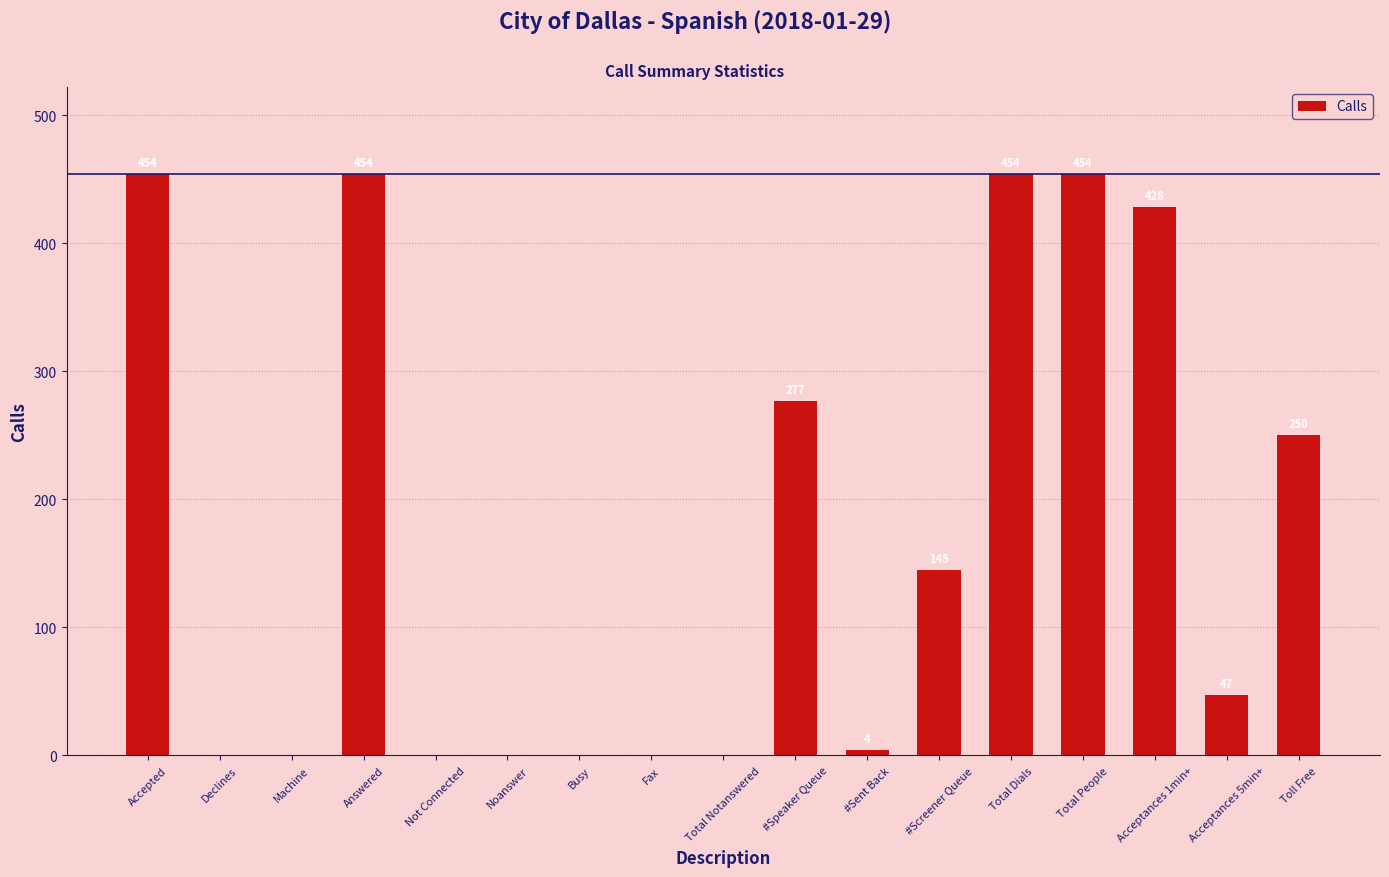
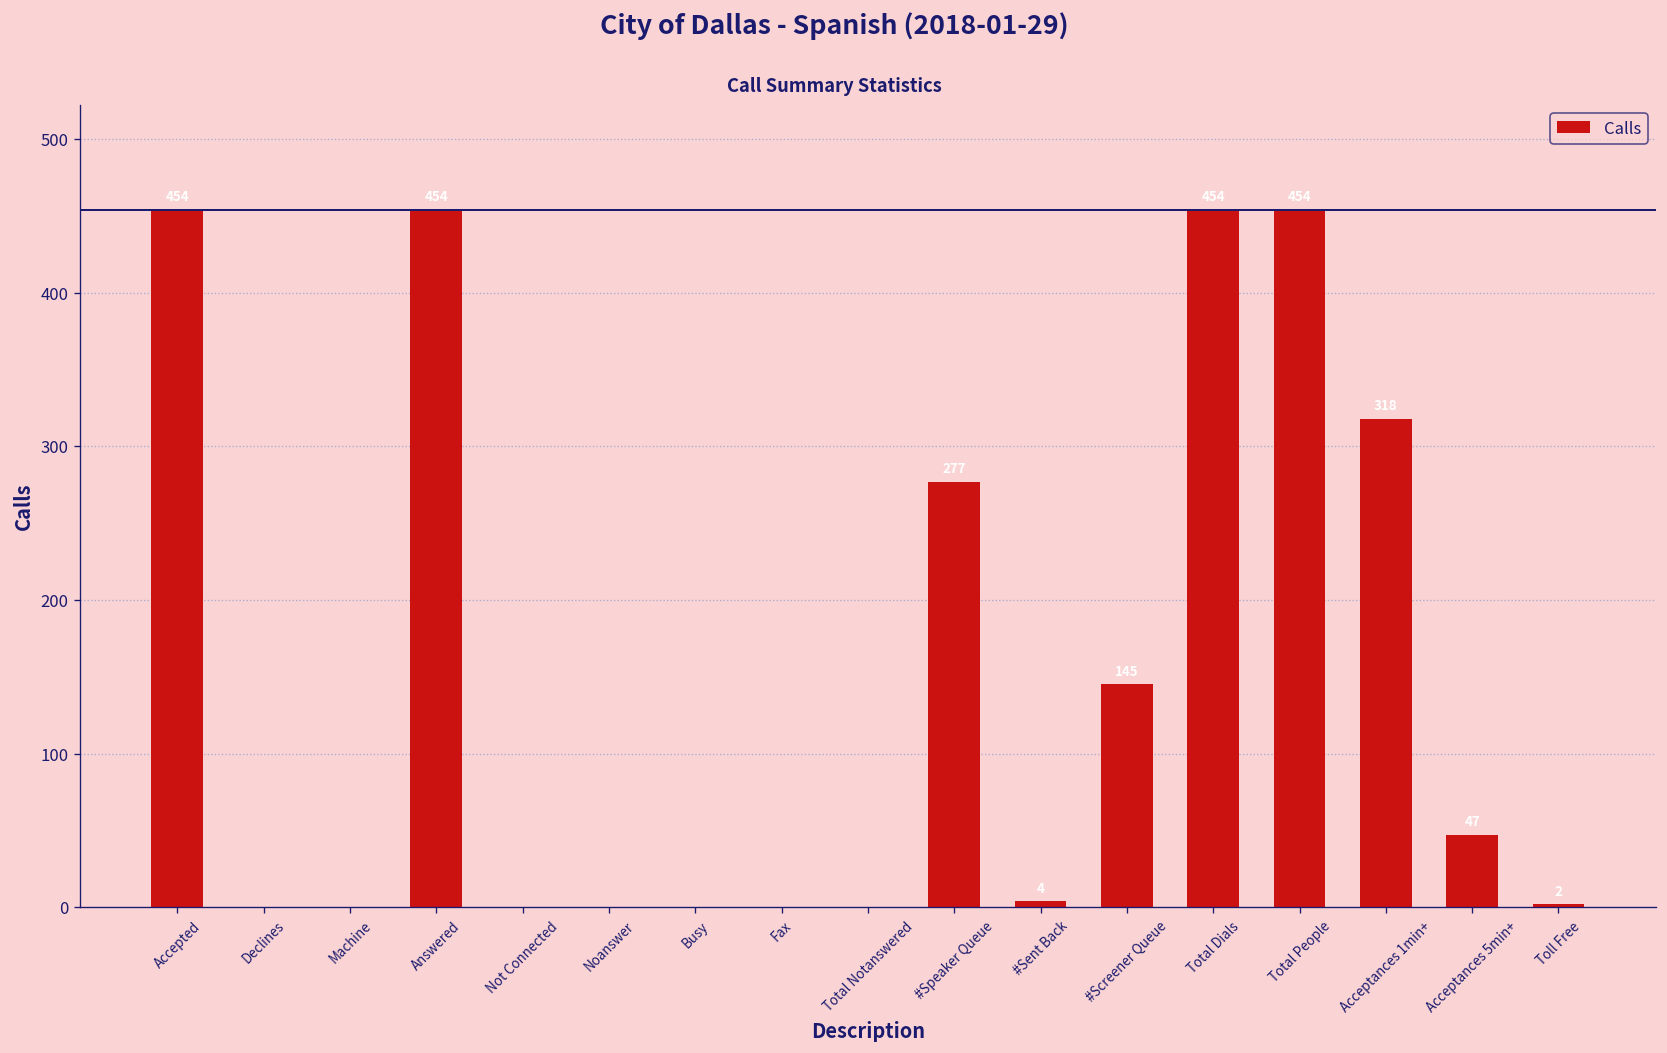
Acceptances 1min+: 428 -> 318
Toll Free: 250 -> 2
